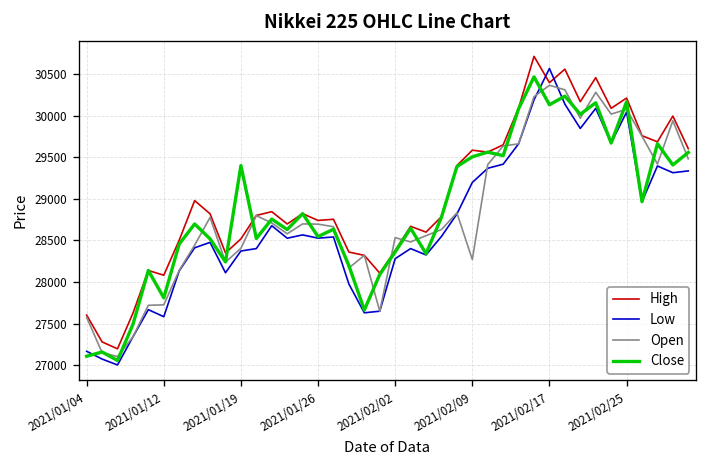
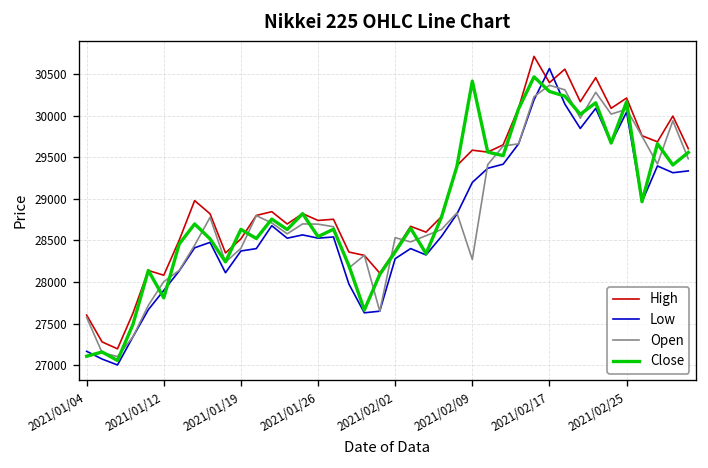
Low, 2021/01/12: 27600 -> 27900
Open, 2021/01/12: 27700 -> 28000
Close, 2021/01/19: 29400 -> 28600
Close, 2021/02/09: 29500 -> 30400
Close, 2021/02/17: 30100 -> 30300
